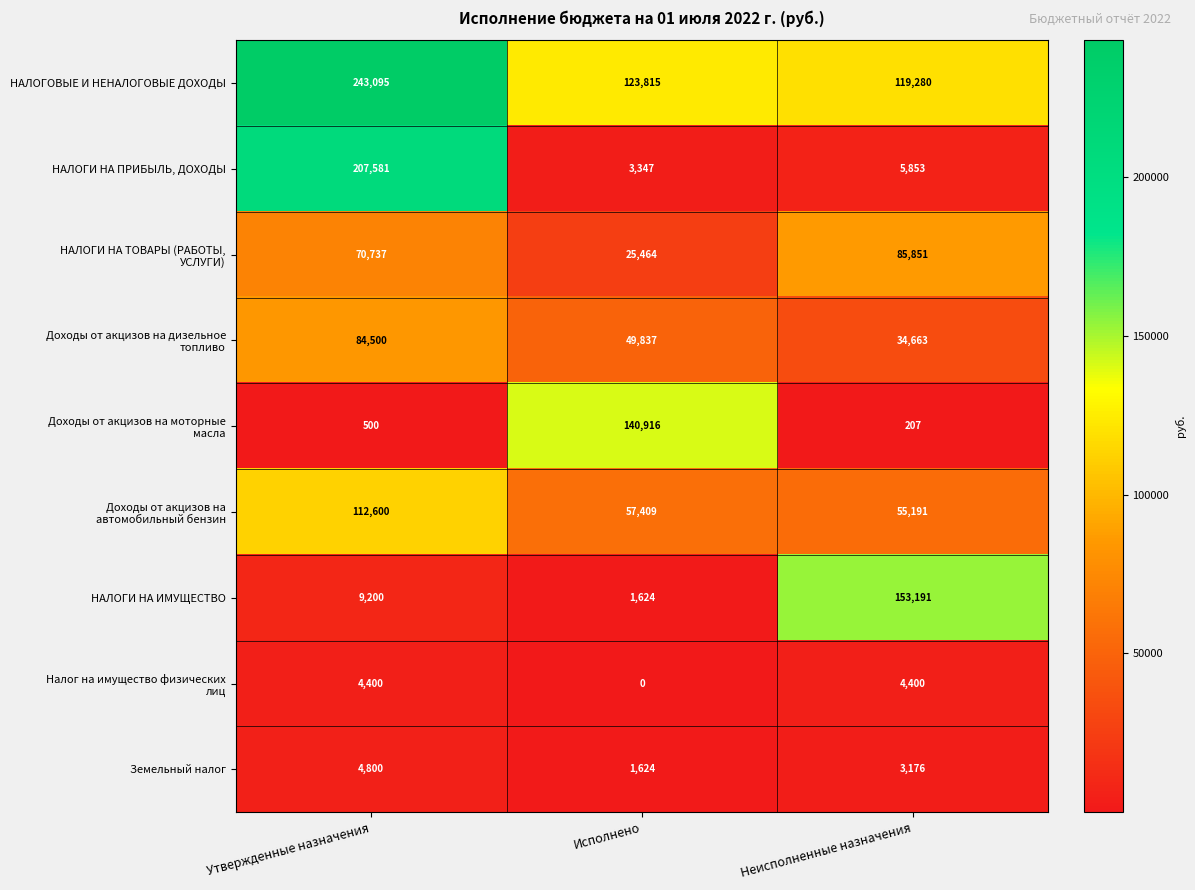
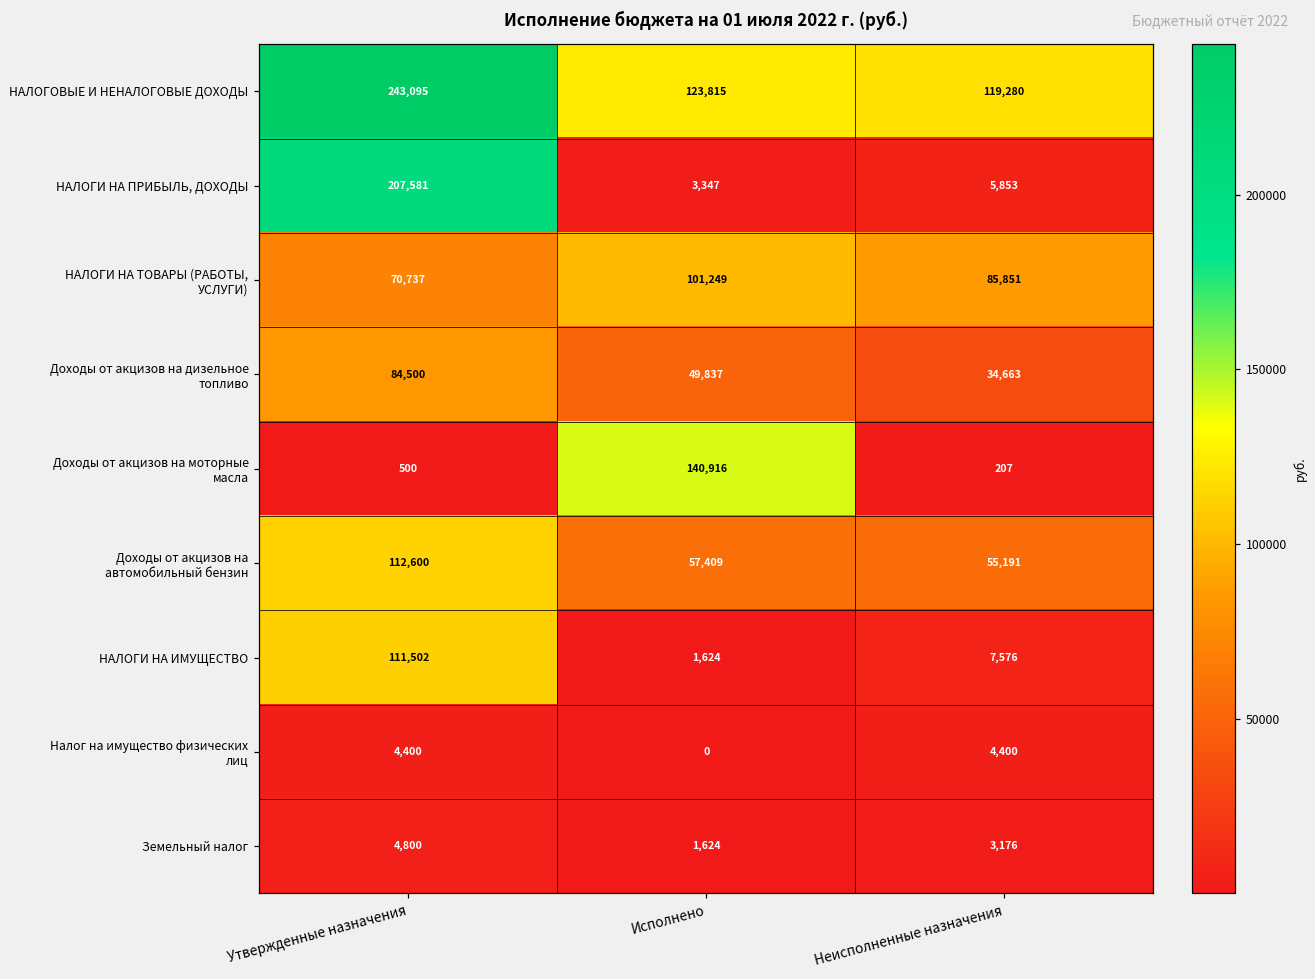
НАЛОГИ НА ТОВАРЫ (РАБОТЫ, УСЛУГИ), Исполнено: 25,464 -> 101,249
НАЛОГИ НА ИМУЩЕСТВО, Утвержденные назначения: 9,200 -> 111,502
НАЛОГИ НА ИМУЩЕСТВО, Неисполненные назначения: 153,191 -> 7,576
